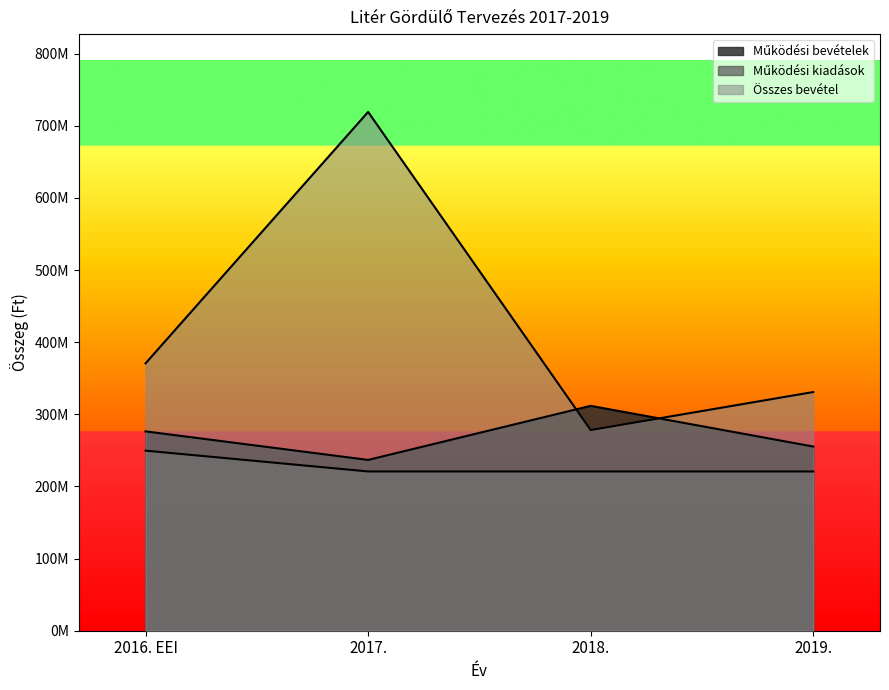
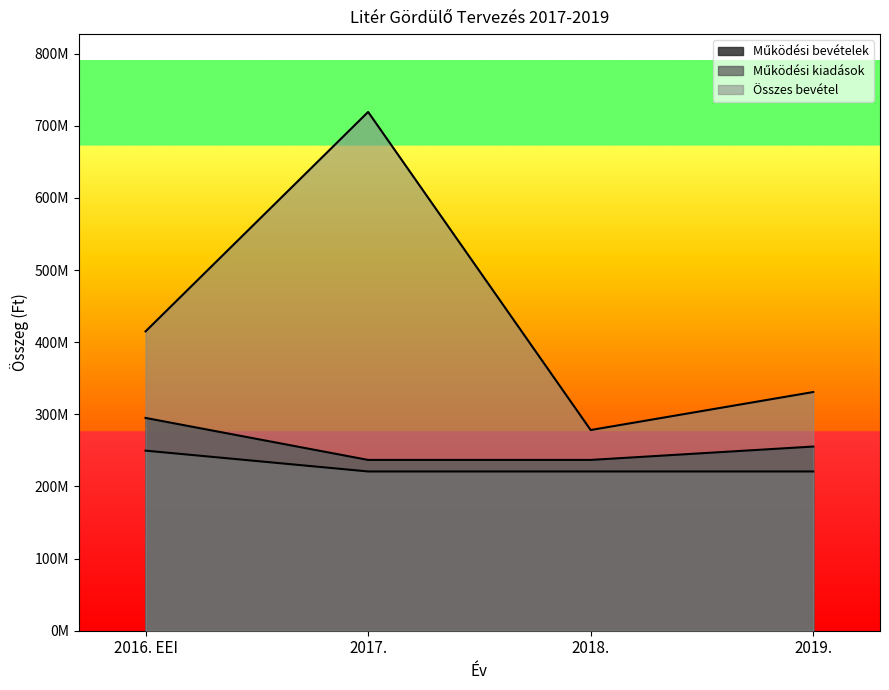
Működési bevételek, 2016. EEI: 280000000 -> 300000000
Összes bevétel, 2016. EEI: 370000000 -> 410000000
Működési bevételek, 2018.: 310000000 -> 240000000
